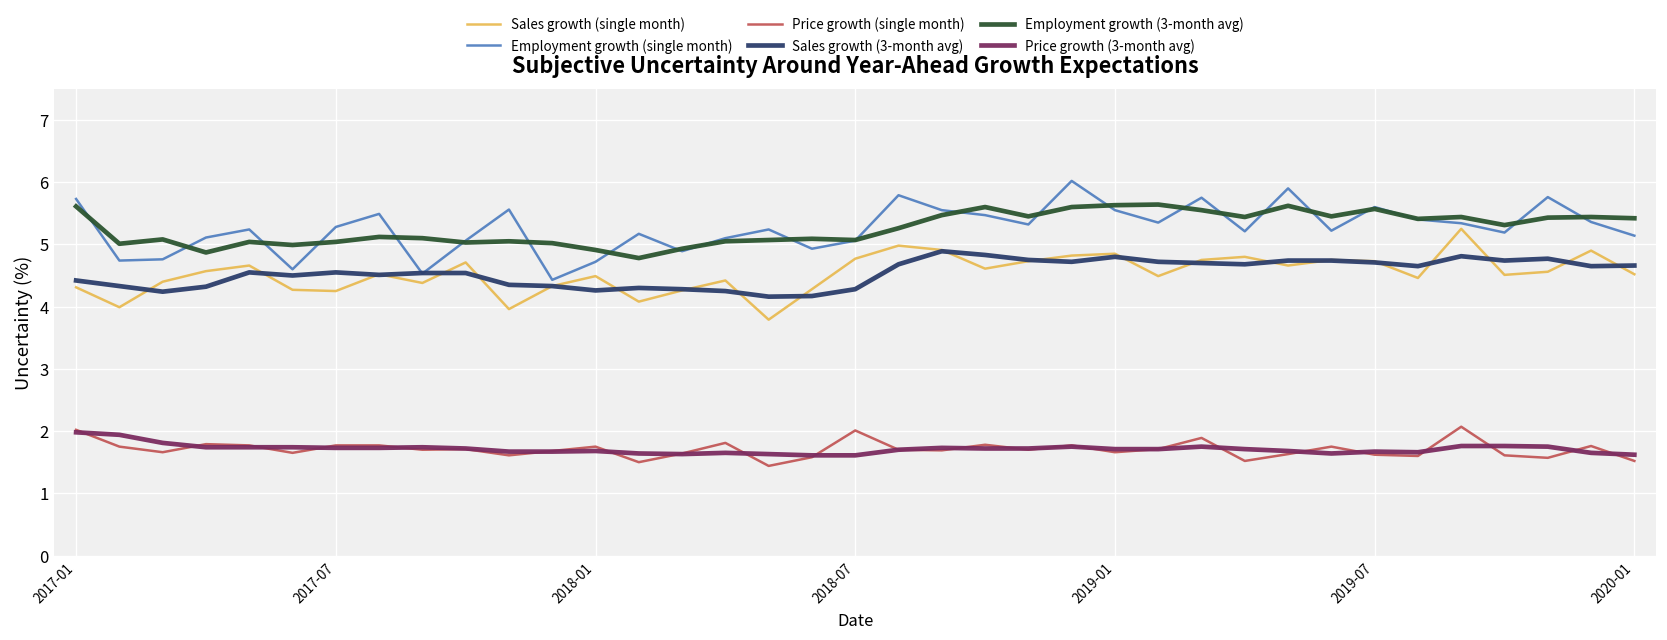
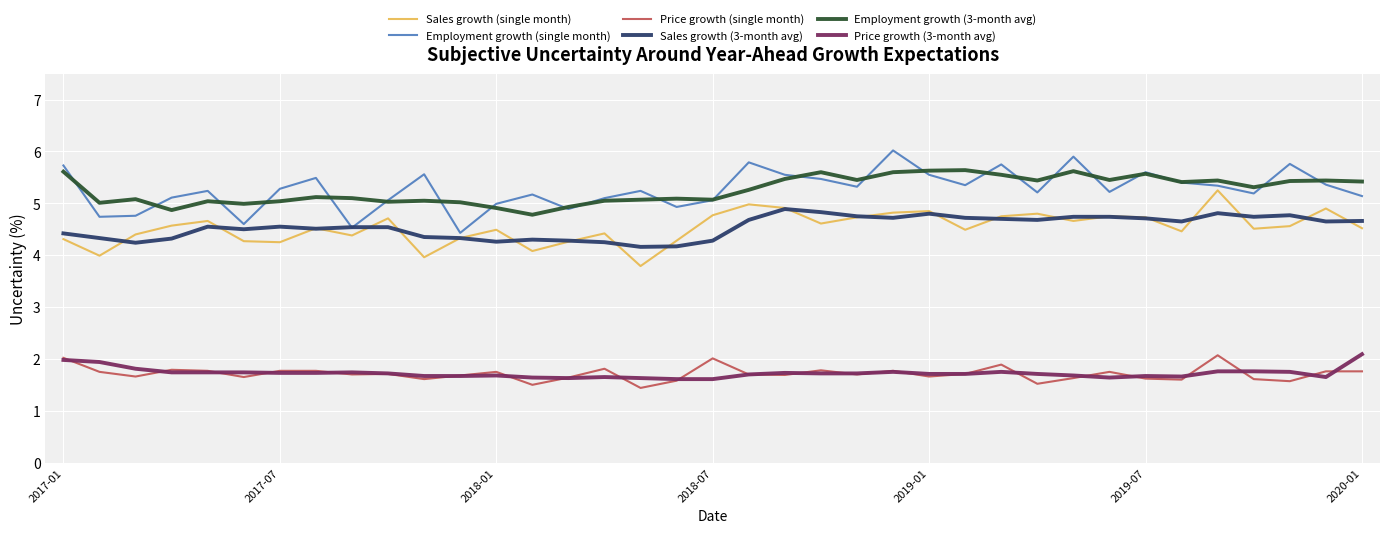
Employment growth (single month), 2018-01: 4.7 -> 5.0
Price growth (single month), 2020-01: 1.5 -> 1.8
Price growth (3-month avg), 2020-01: 1.6 -> 2.1
